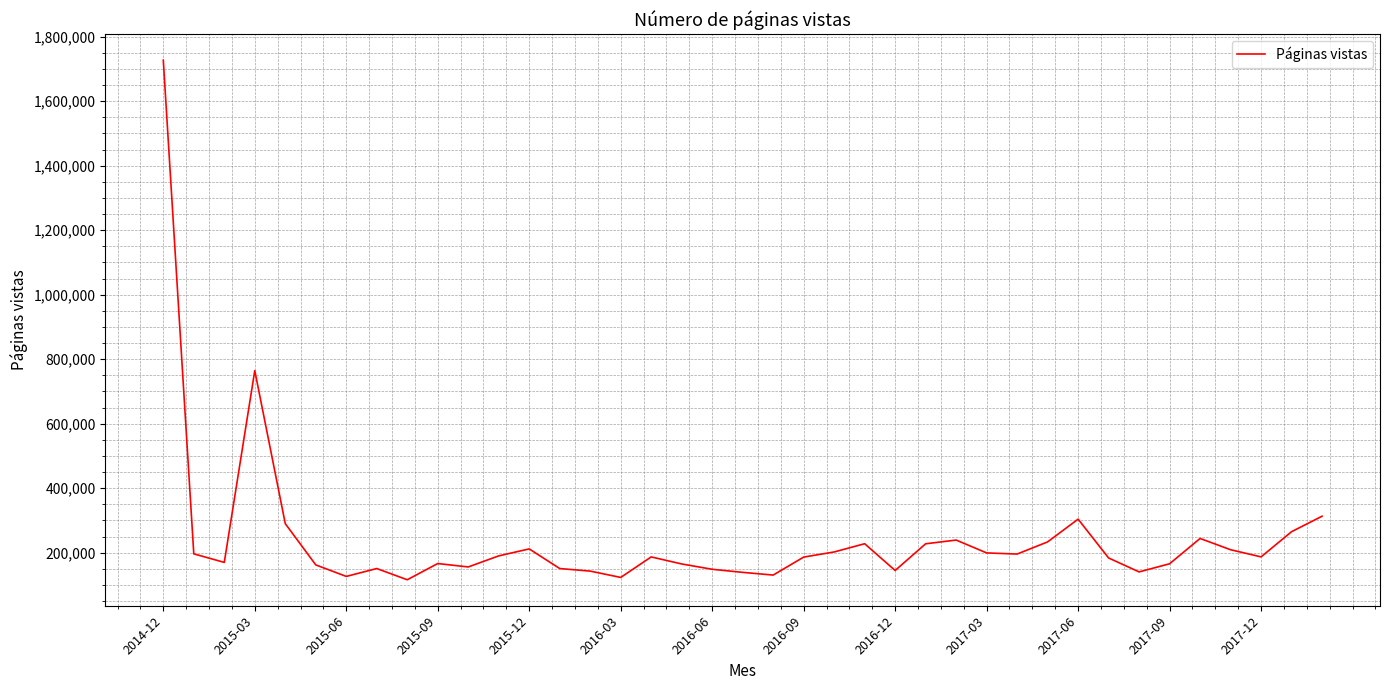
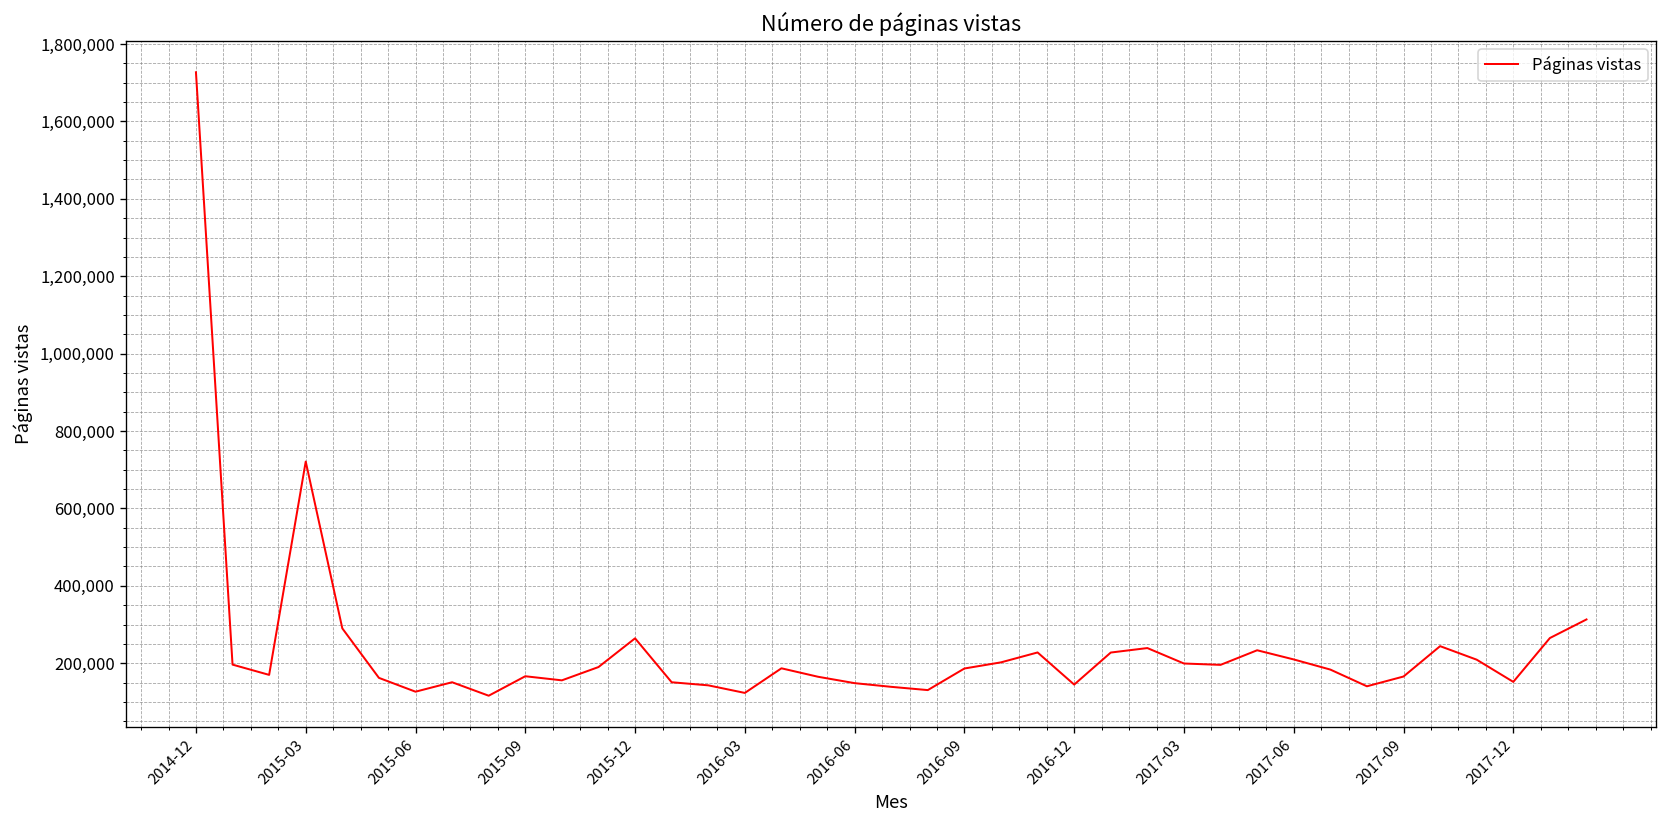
2015-03: 760,000 -> 720,000
2015-12: 210,000 -> 260,000
2017-06: 300,000 -> 210,000
2017-12: 190,000 -> 150,000
